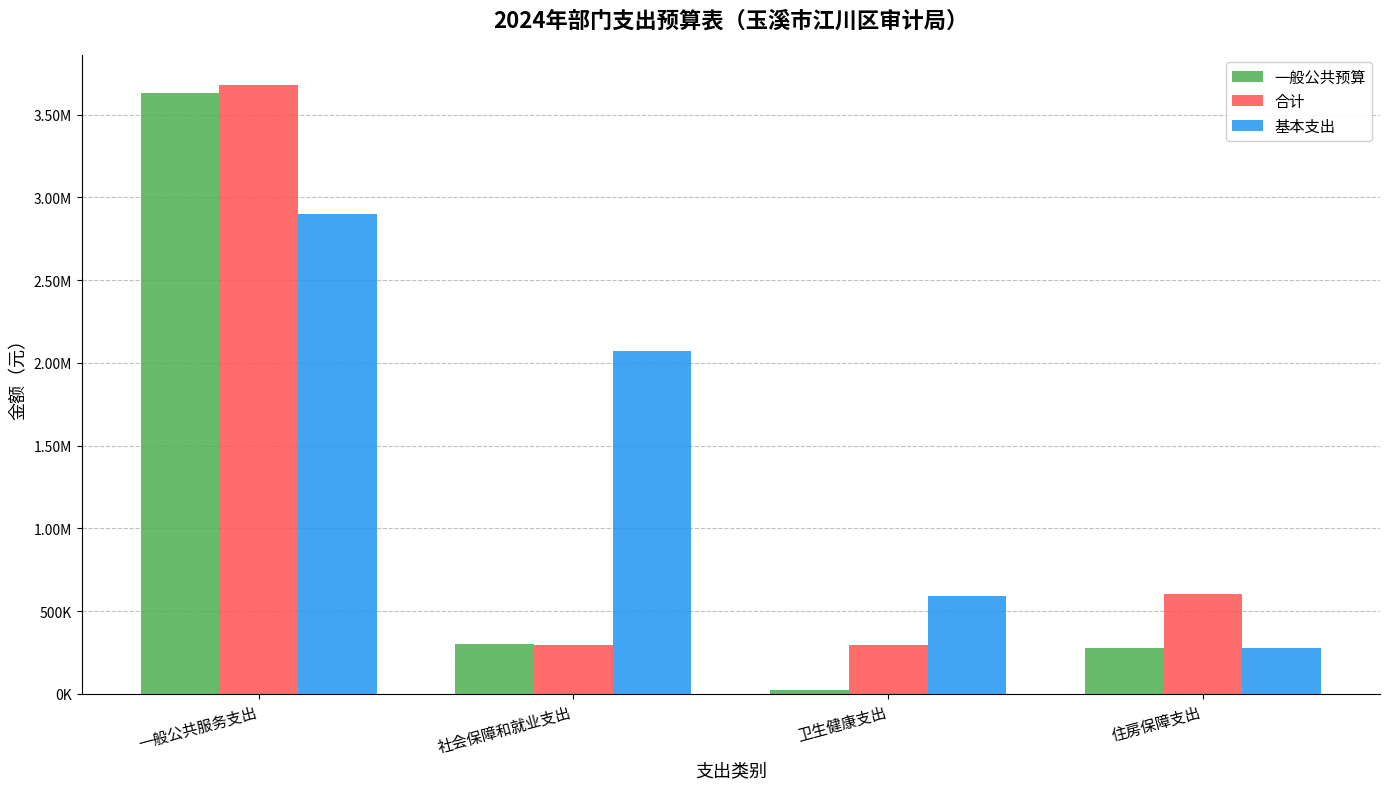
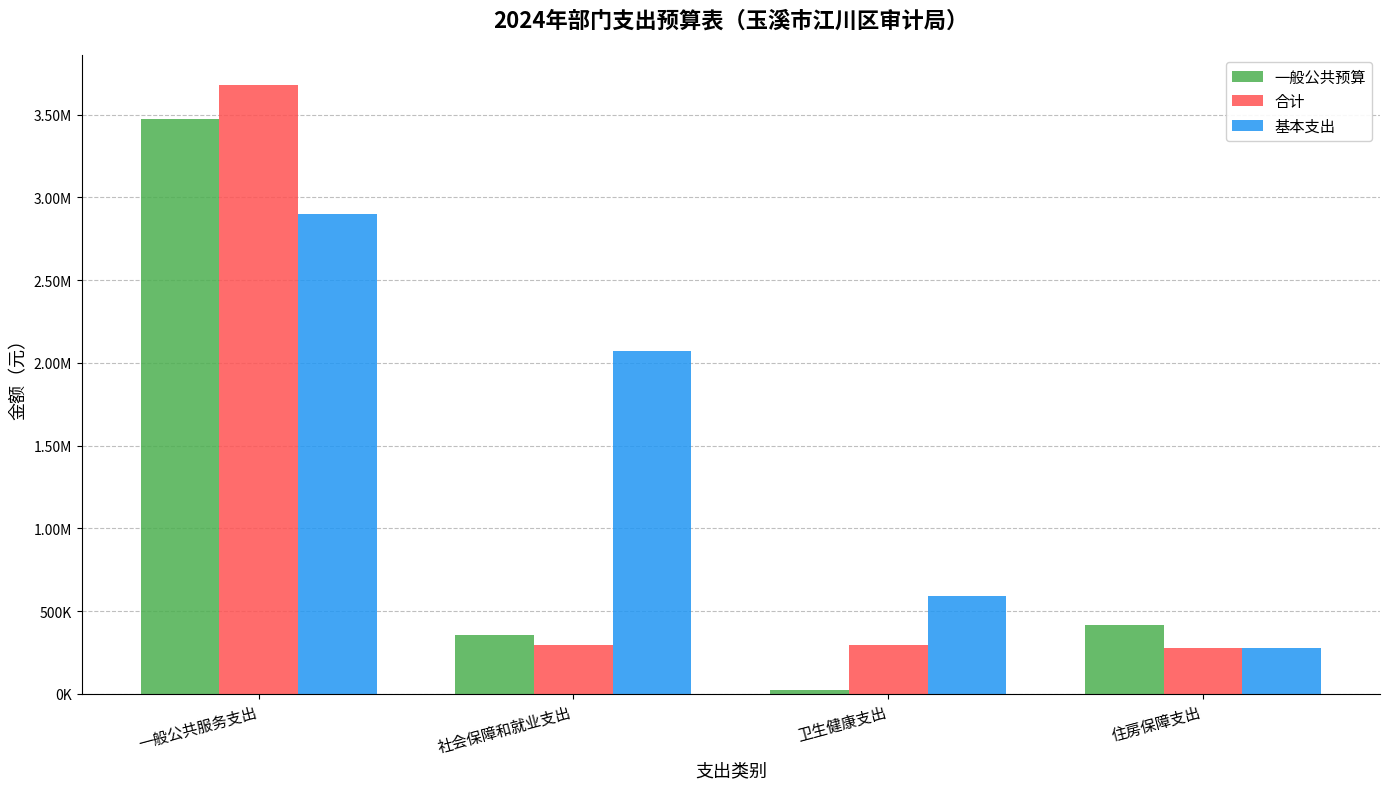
一般公共预算, 一般公共服务支出: 3630000 -> 3470000
一般公共预算, 社会保障和就业支出: 300000 -> 350000
一般公共预算, 住房保障支出: 280000 -> 410000
合计, 住房保障支出: 610000 -> 280000
